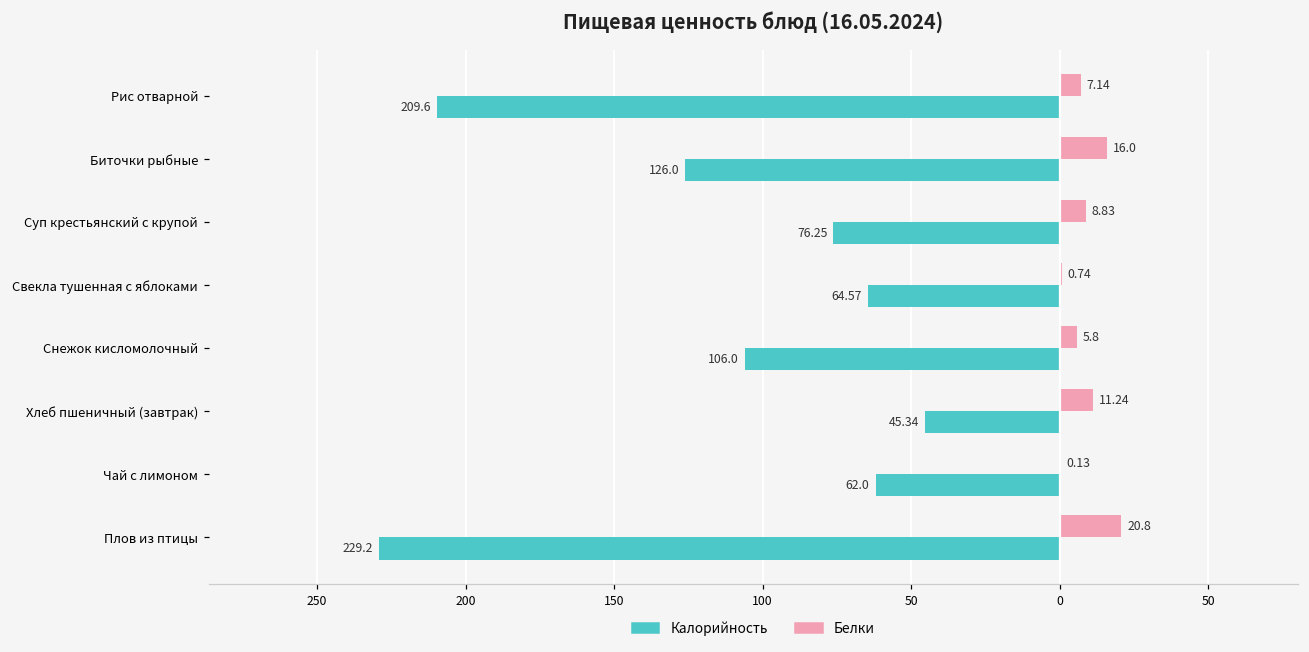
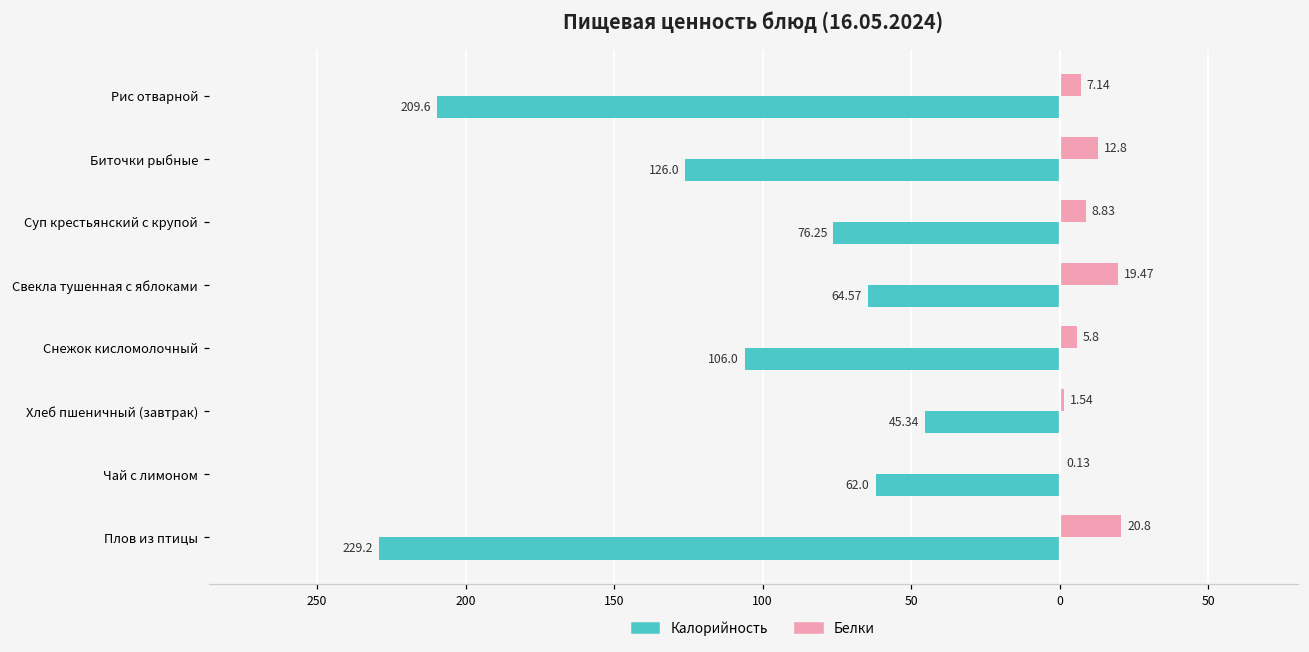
Белки, Биточки рыбные: 16.0 -> 12.8
Белки, Свекла тушенная с яблоками: 0.74 -> 19.47
Белки, Хлеб пшеничный (завтрак): 11.24 -> 1.54
